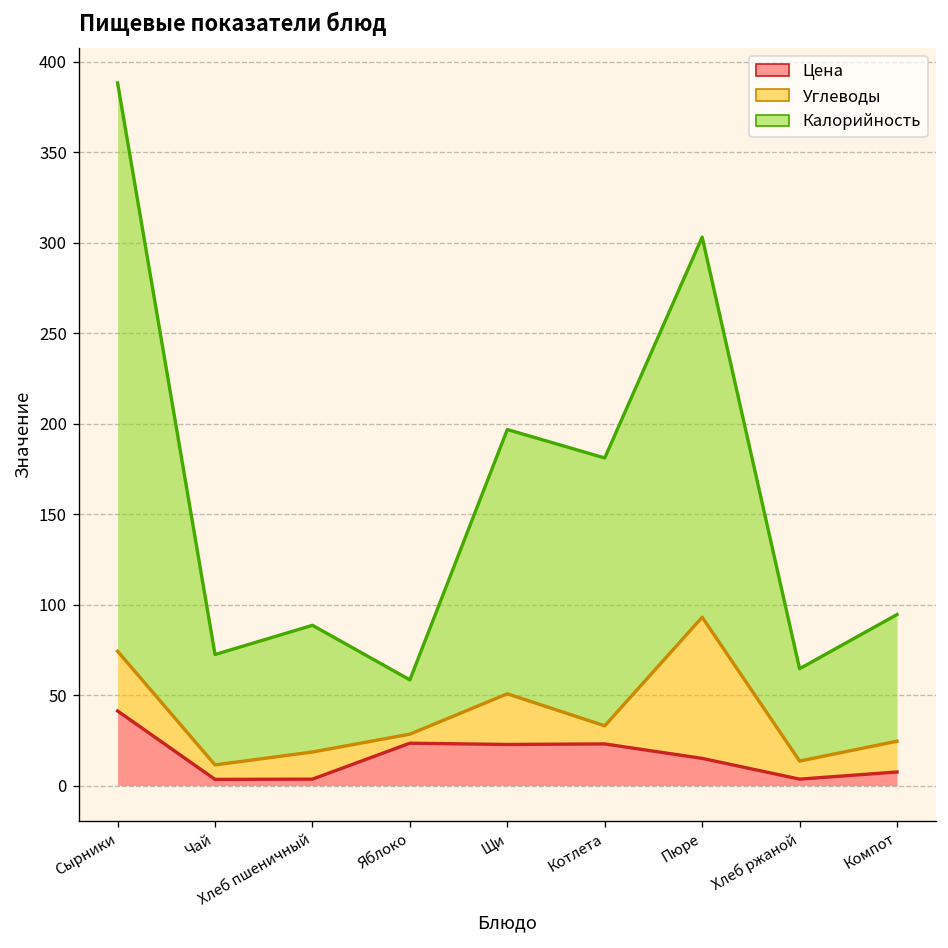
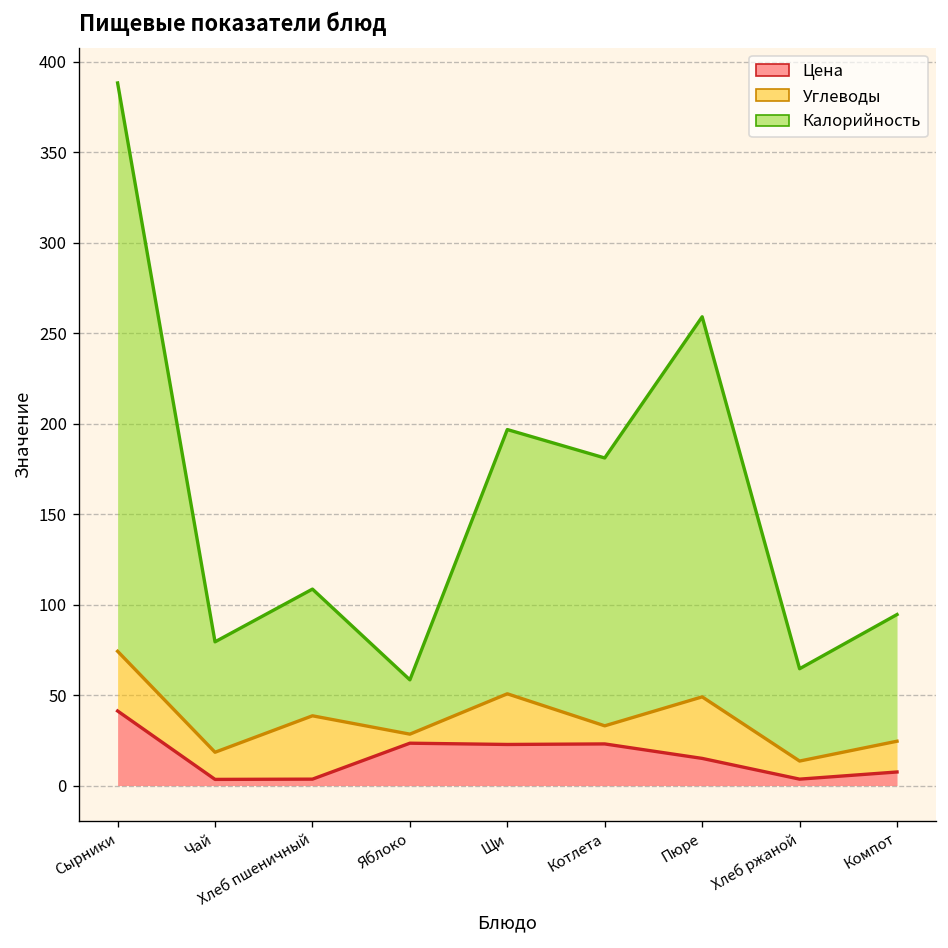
Углеводы, Чай: 8 -> 15
Углеводы, Хлеб пшеничный: 15 -> 35
Углеводы, Пюре: 78 -> 34
